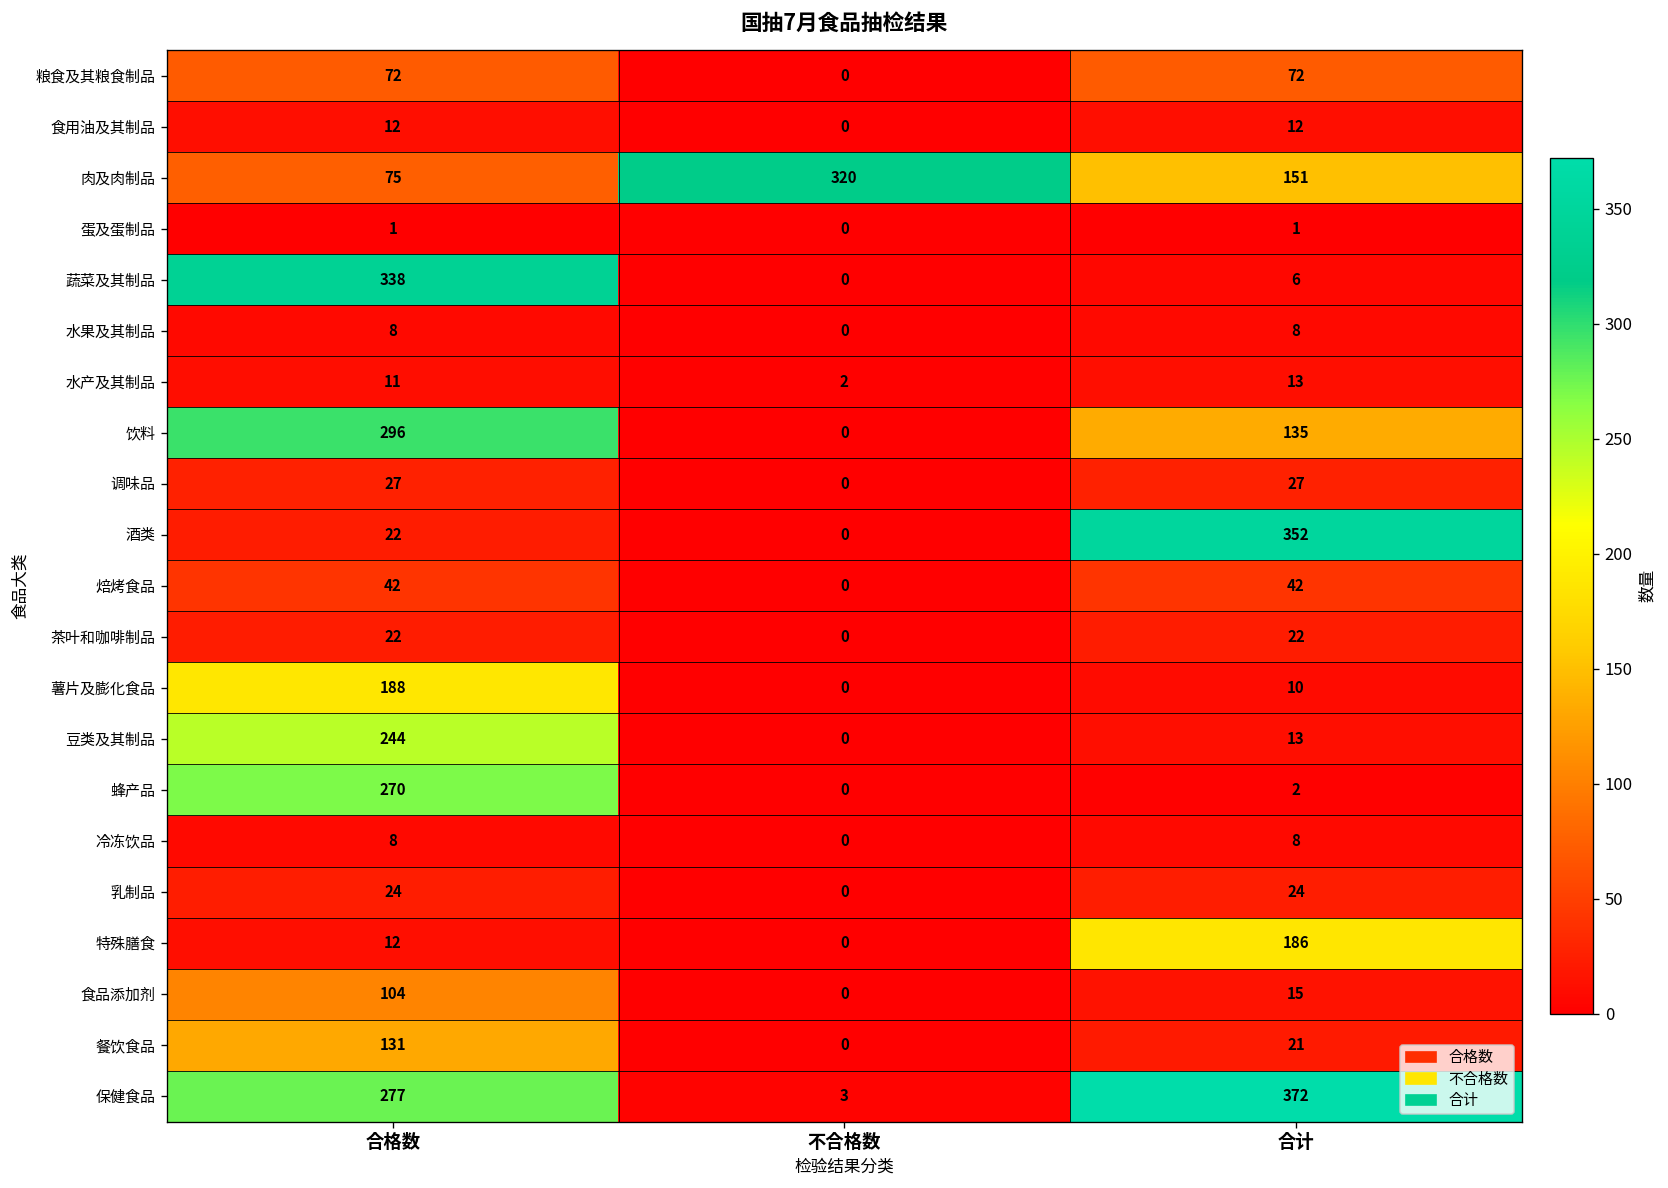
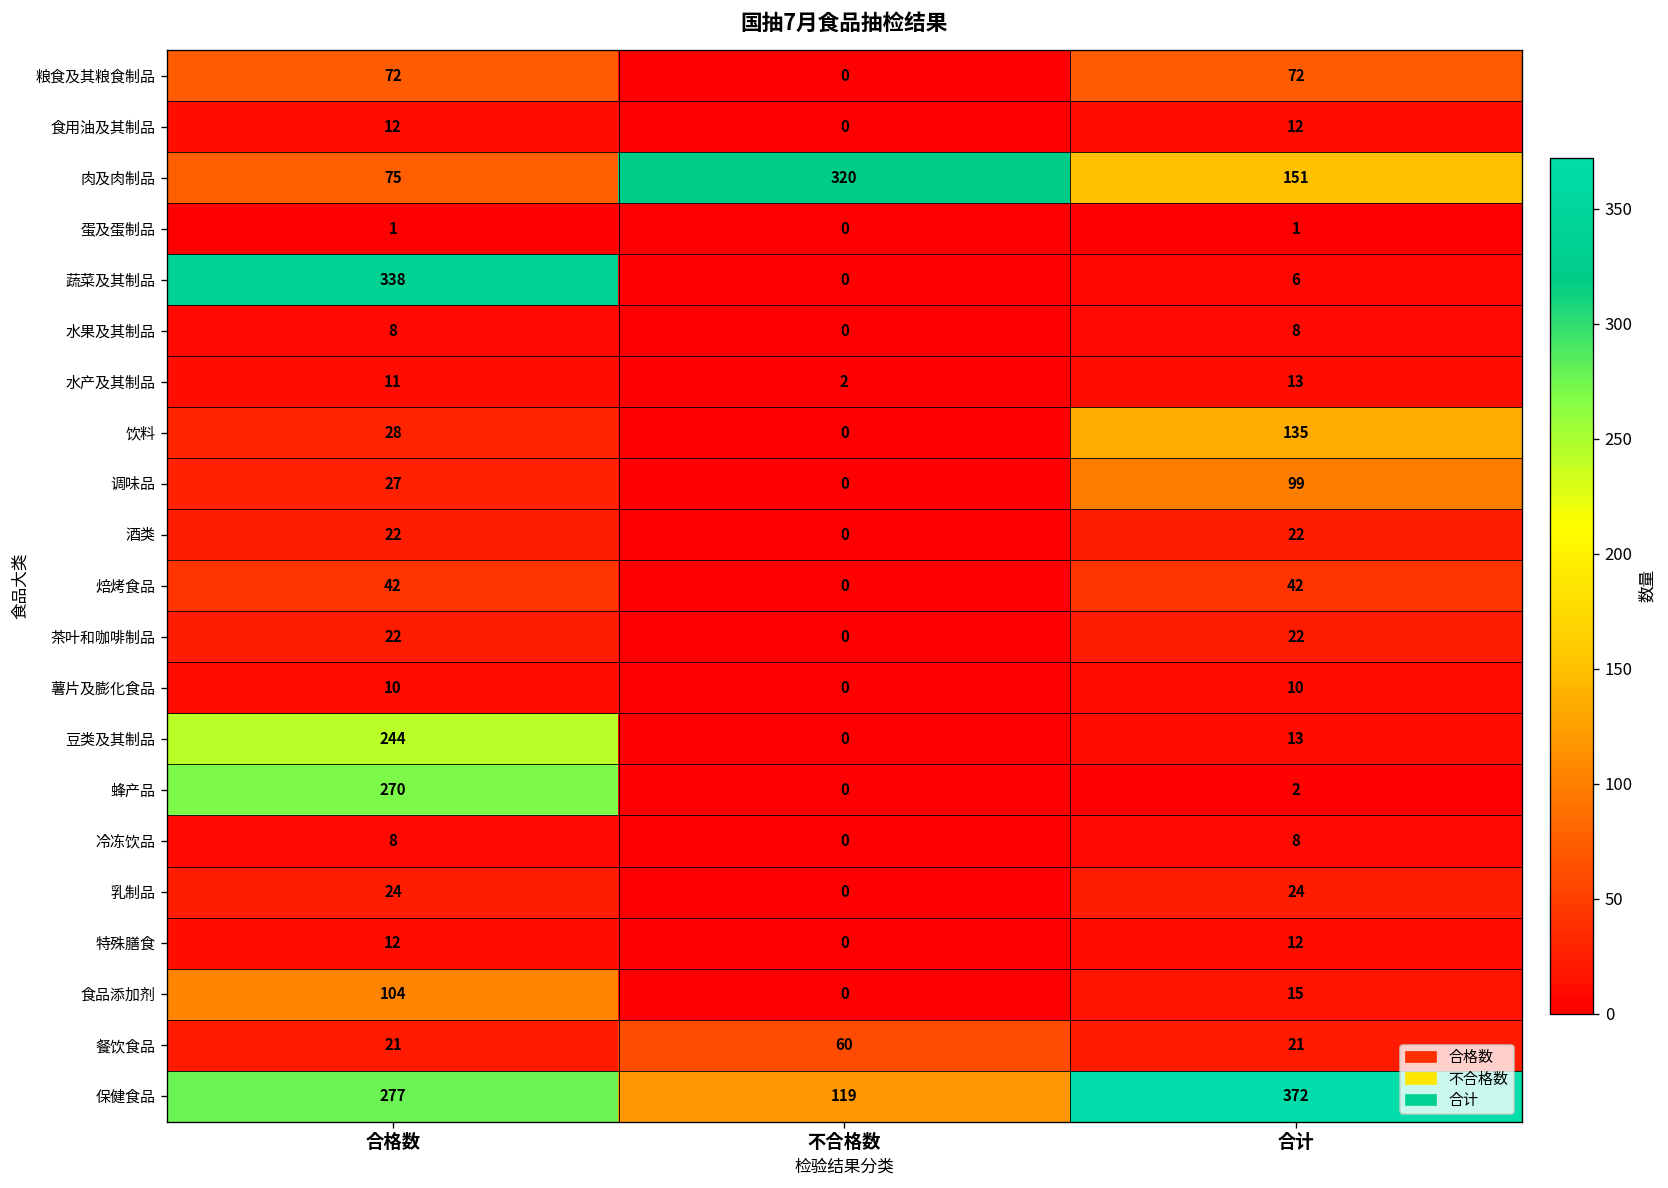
饮料, 合格数: 296 -> 28
调味品, 合计: 27 -> 99
酒类, 合计: 352 -> 22
薯片及膨化食品, 合格数: 188 -> 10
特殊膳食, 合计: 186 -> 12
餐饮食品, 合格数: 131 -> 21
餐饮食品, 不合格数: 0 -> 60
保健食品, 不合格数: 3 -> 119
